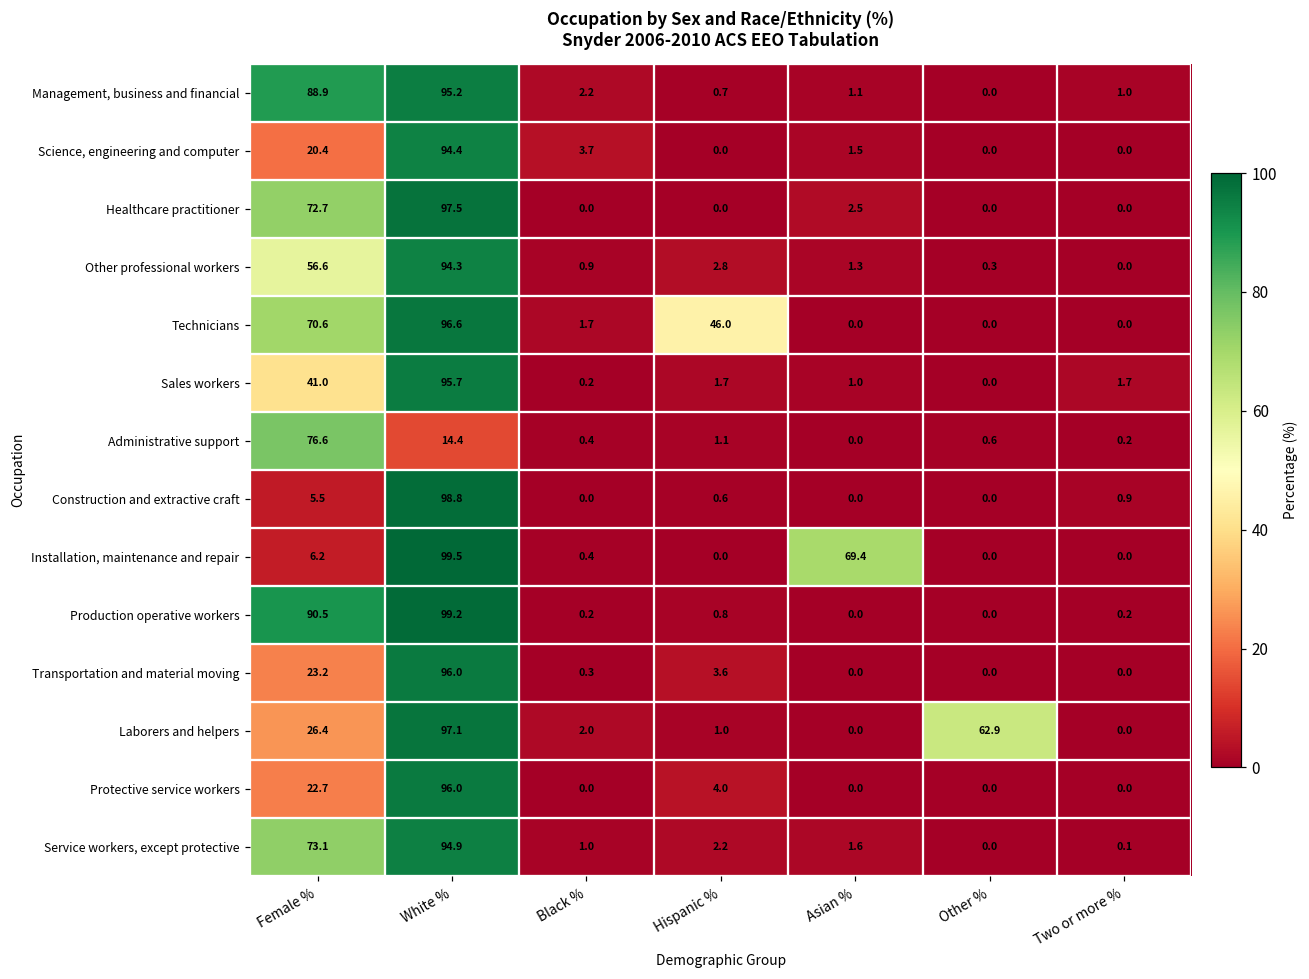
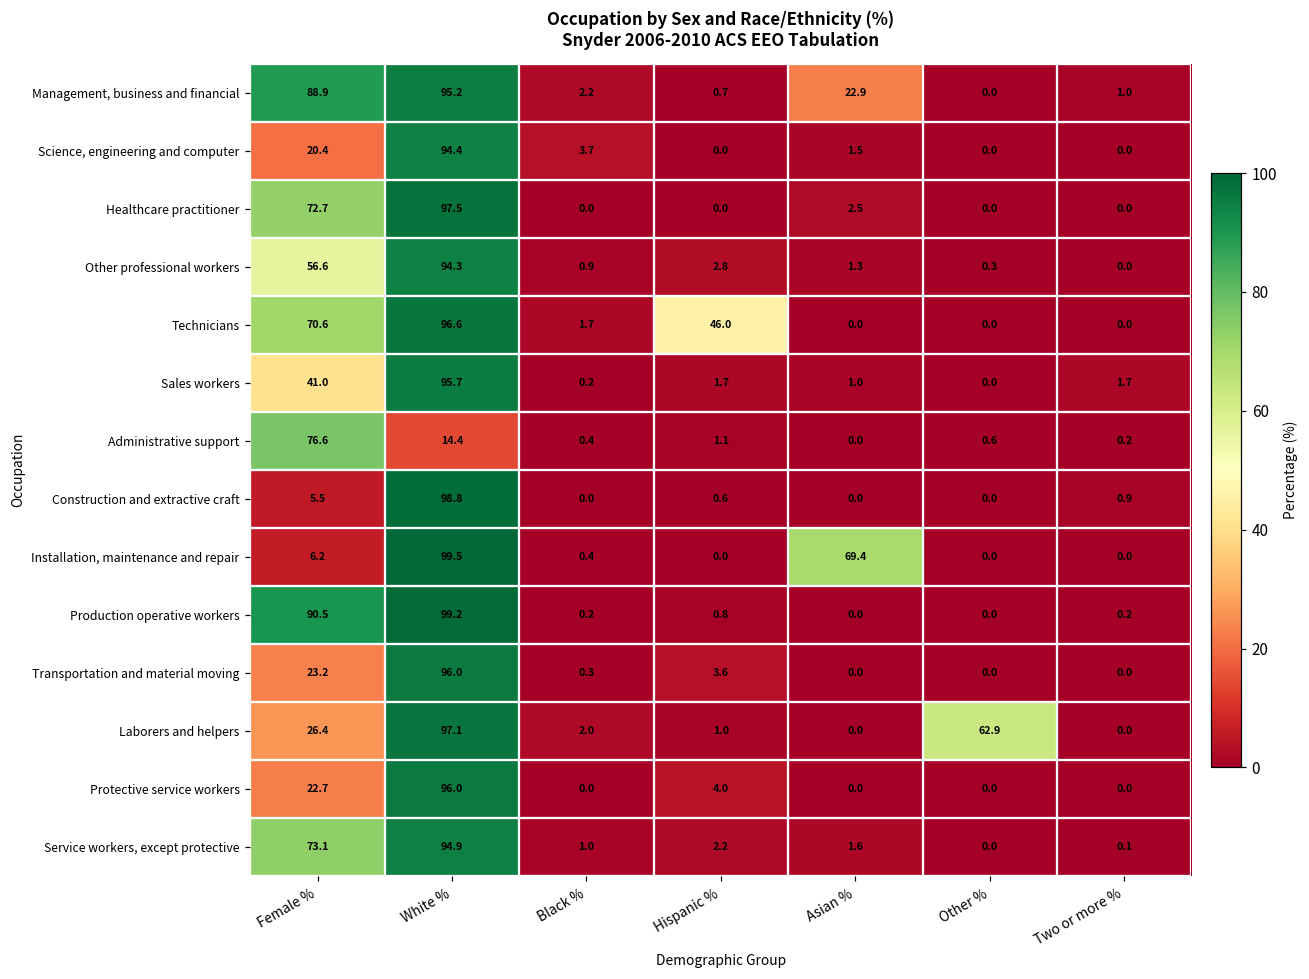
Management, business and financial, Asian %: 1.1 -> 22.9
